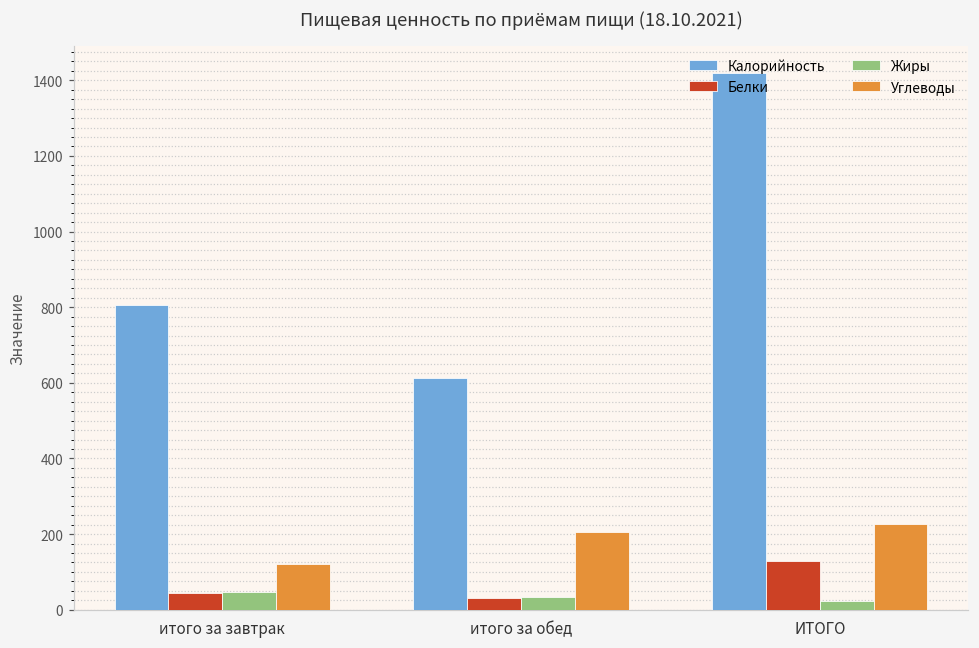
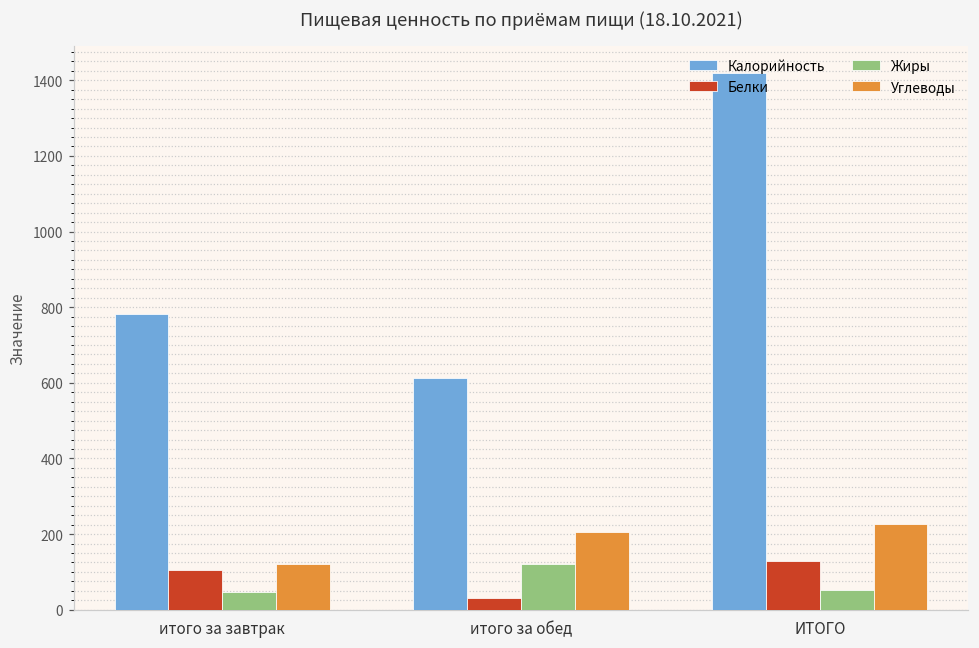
Калорийность, итого за завтрак: 810 -> 780
Белки, итого за завтрак: 40 -> 110
Жиры, итого за обед: 30 -> 120
Жиры, ИТОГО: 20 -> 50
